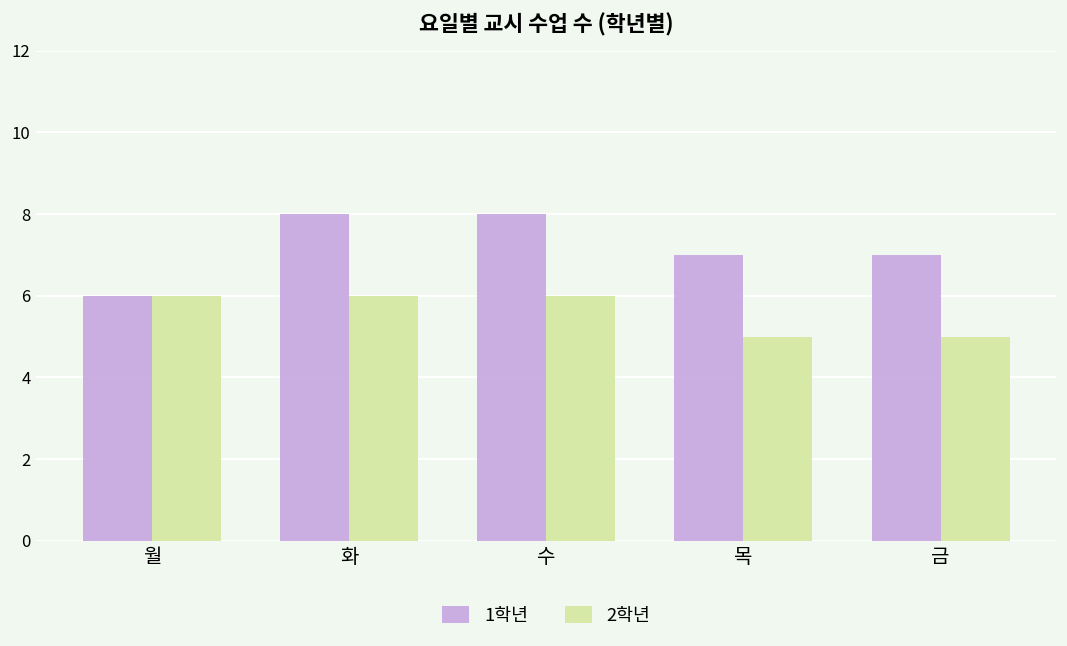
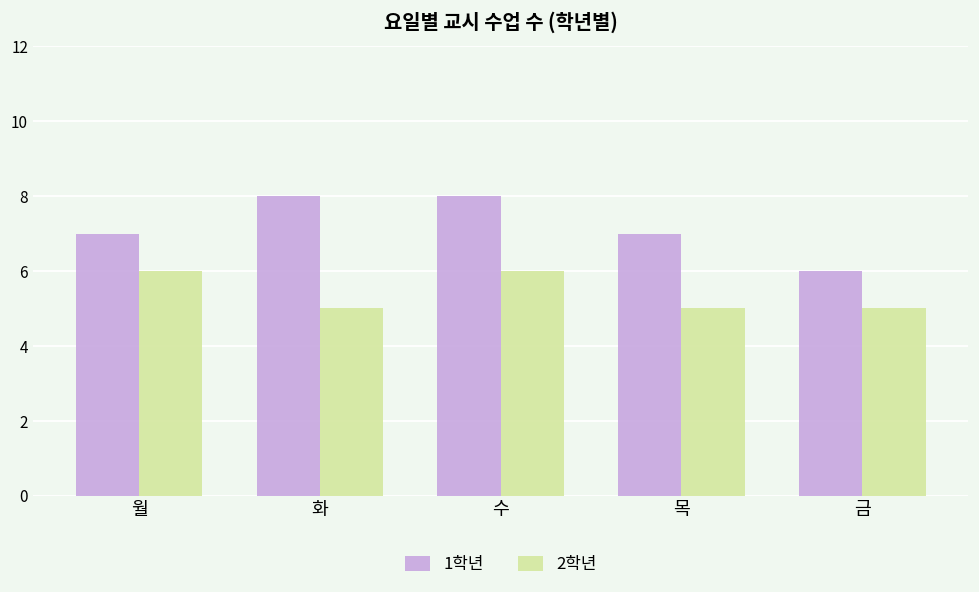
1학년, 월: 6 -> 7
2학년, 화: 6 -> 5
1학년, 금: 7 -> 6
